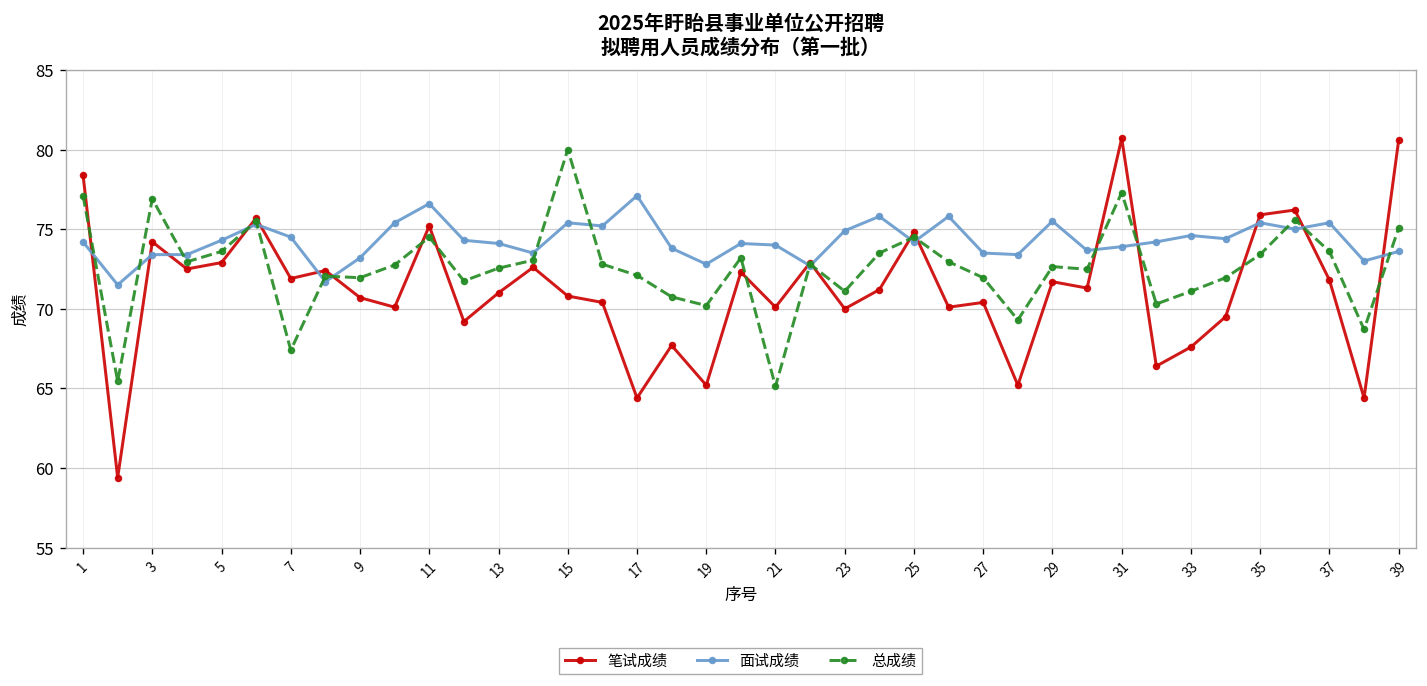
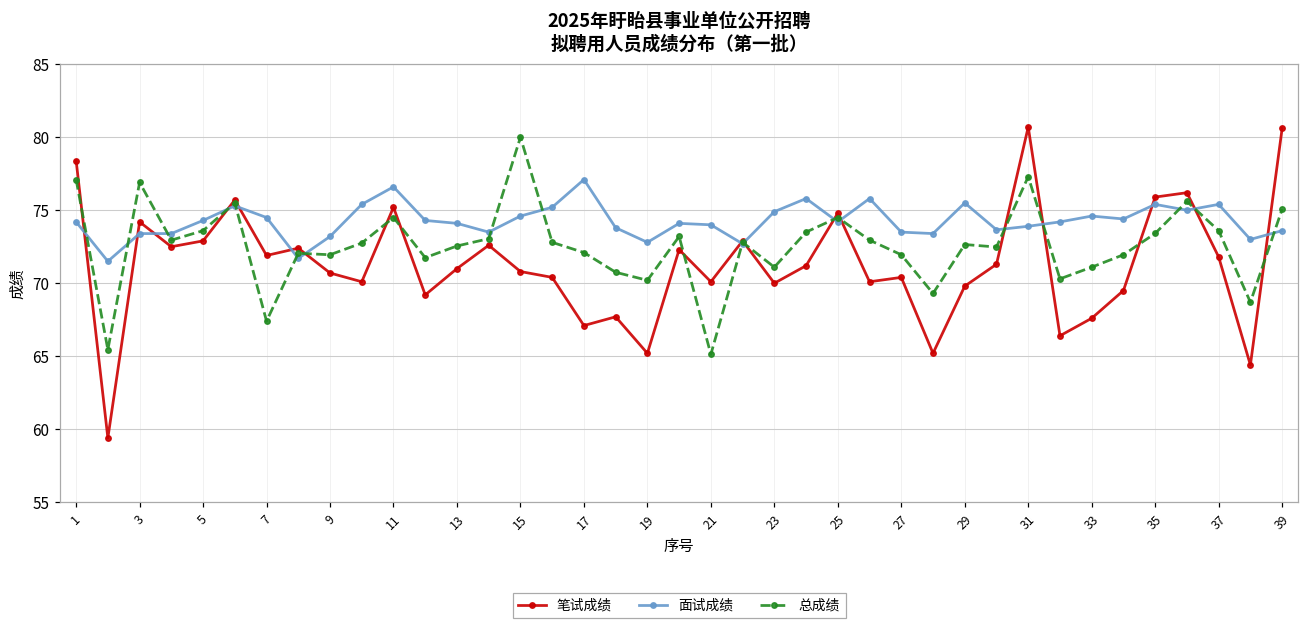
面试成绩, 15: 75.4 -> 74.6
笔试成绩, 17: 64.4 -> 67.1
笔试成绩, 29: 71.7 -> 69.8
